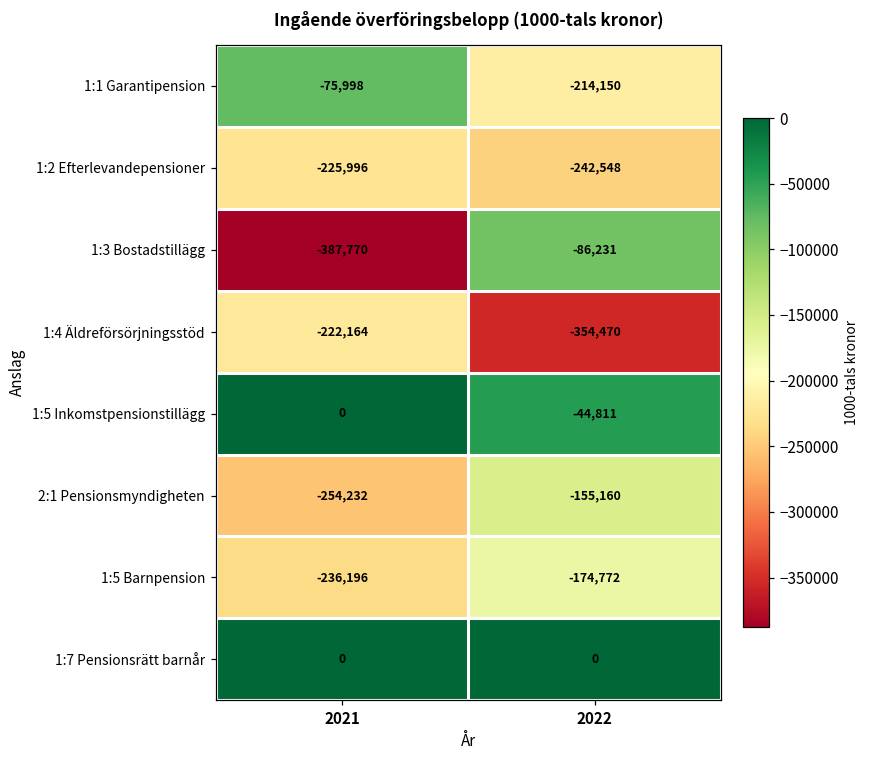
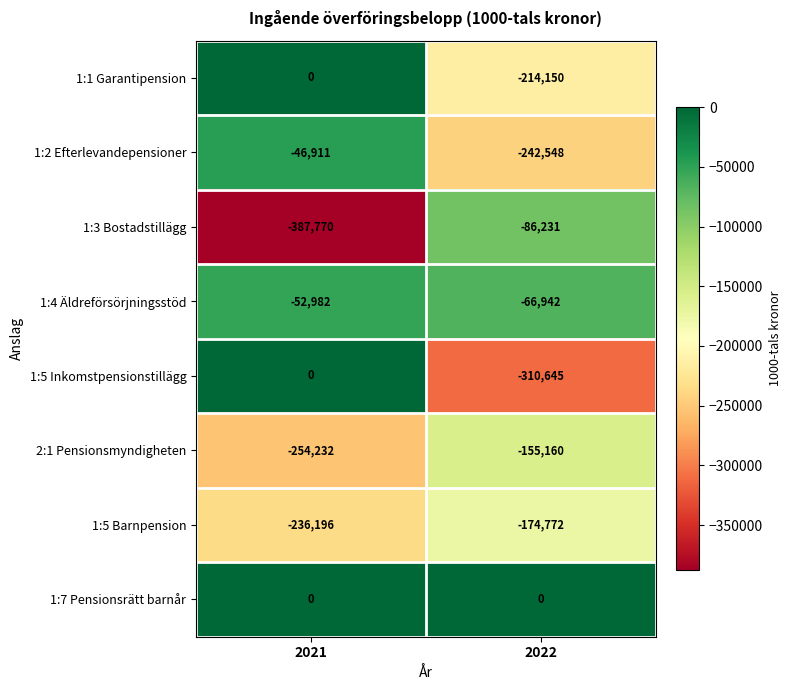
1:1 Garantipension, 2021: -75,998 -> 0
1:2 Efterlevandepensioner, 2021: -225,996 -> -46,911
1:4 Äldreförsörjningsstöd, 2021: -222,164 -> -52,982
1:4 Äldreförsörjningsstöd, 2022: -354,470 -> -66,942
1:5 Inkomstpensionstillägg, 2022: -44,811 -> -310,645
